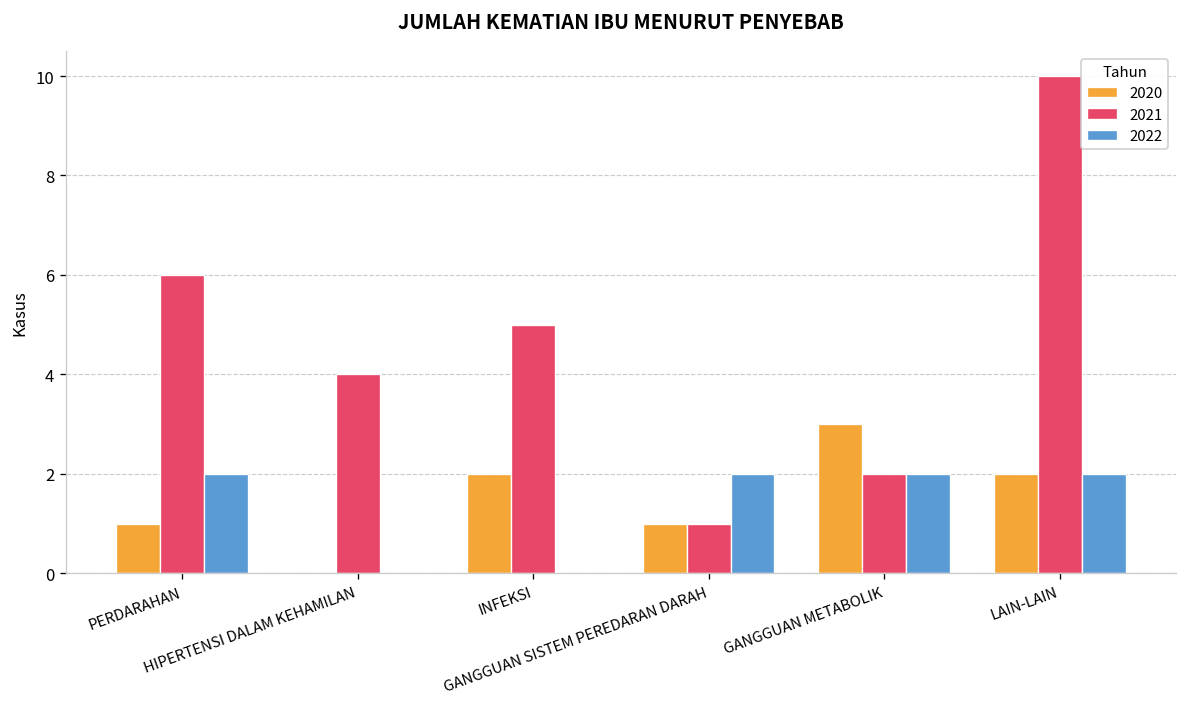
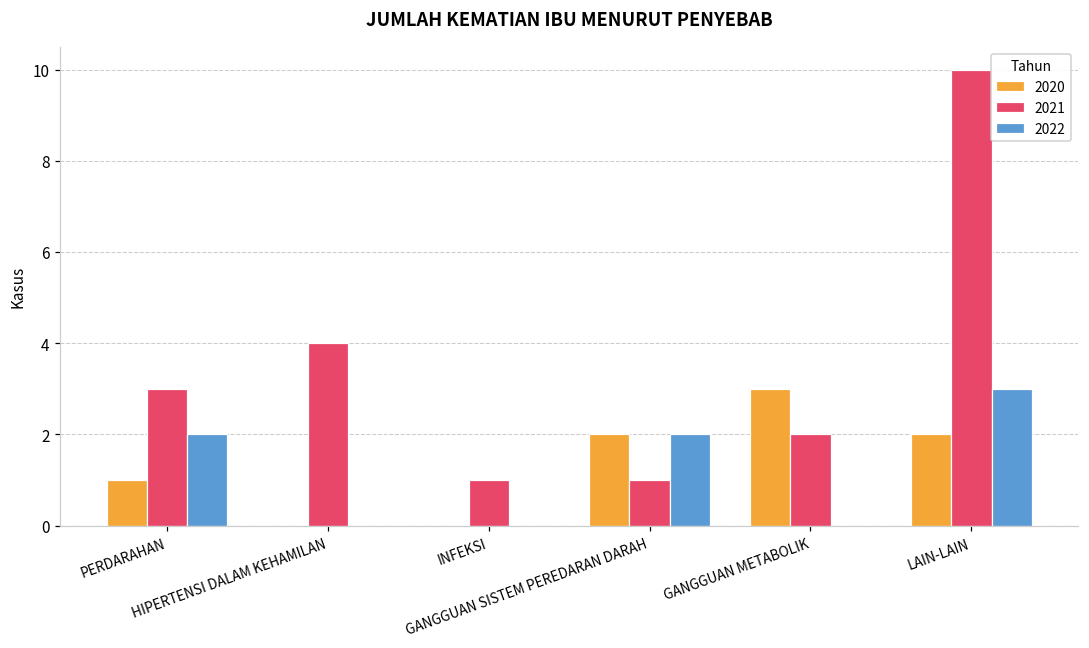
2021, PERDARAHAN: 6 -> 3
2020, INFEKSI: 2 -> 0
2021, INFEKSI: 5 -> 1
2020, GANGGUAN SISTEM PEREDARAN DARAH: 1 -> 2
2022, GANGGUAN METABOLIK: 2 -> 0
2022, LAIN-LAIN: 2 -> 3
